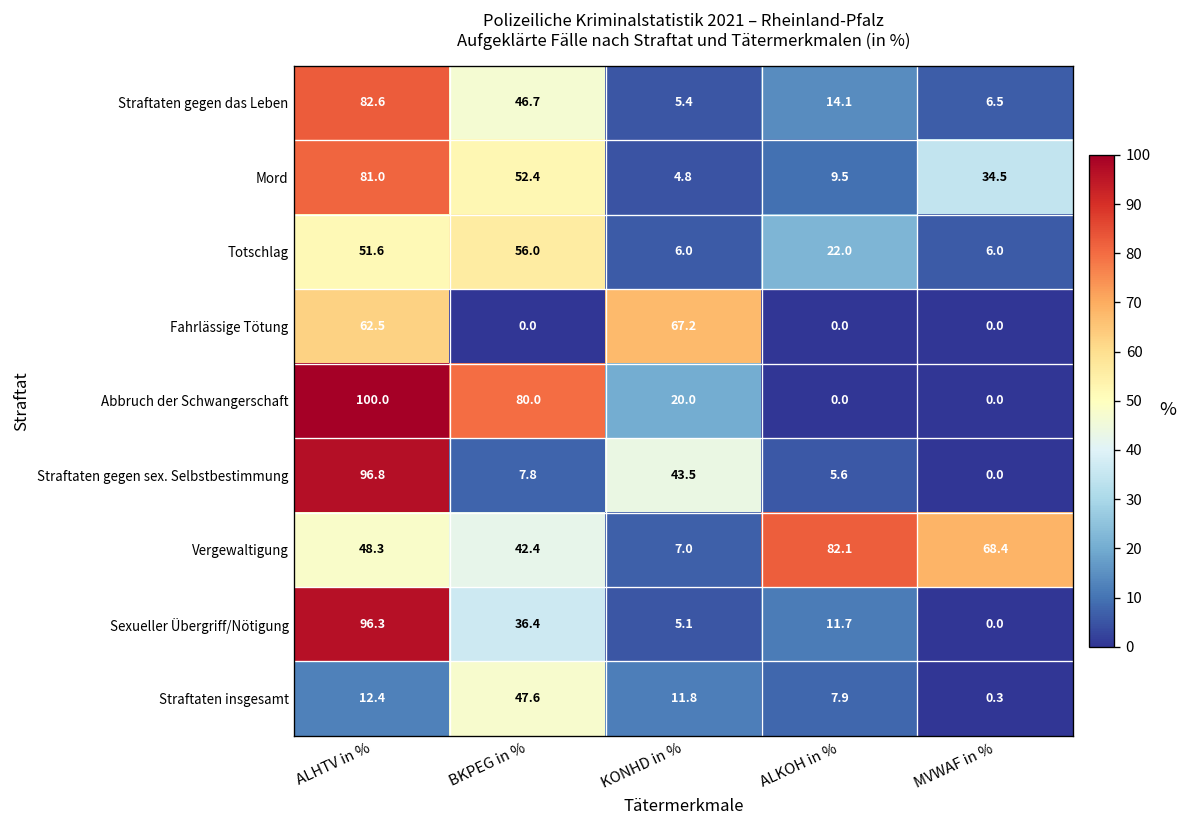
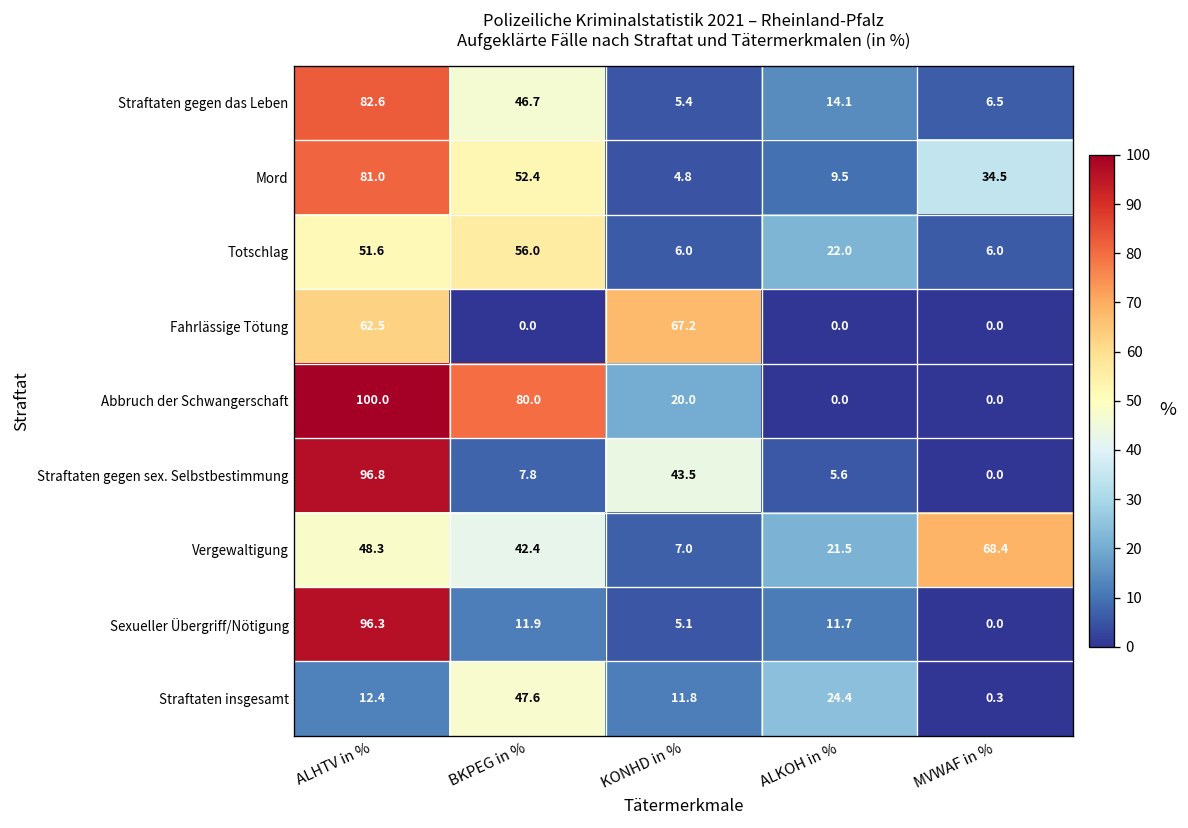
Vergewaltigung, ALKOH in %: 82.1 -> 21.5
Sexueller Übergriff/Nötigung, BKPEG in %: 36.4 -> 11.9
Straftaten insgesamt, ALKOH in %: 7.9 -> 24.4
